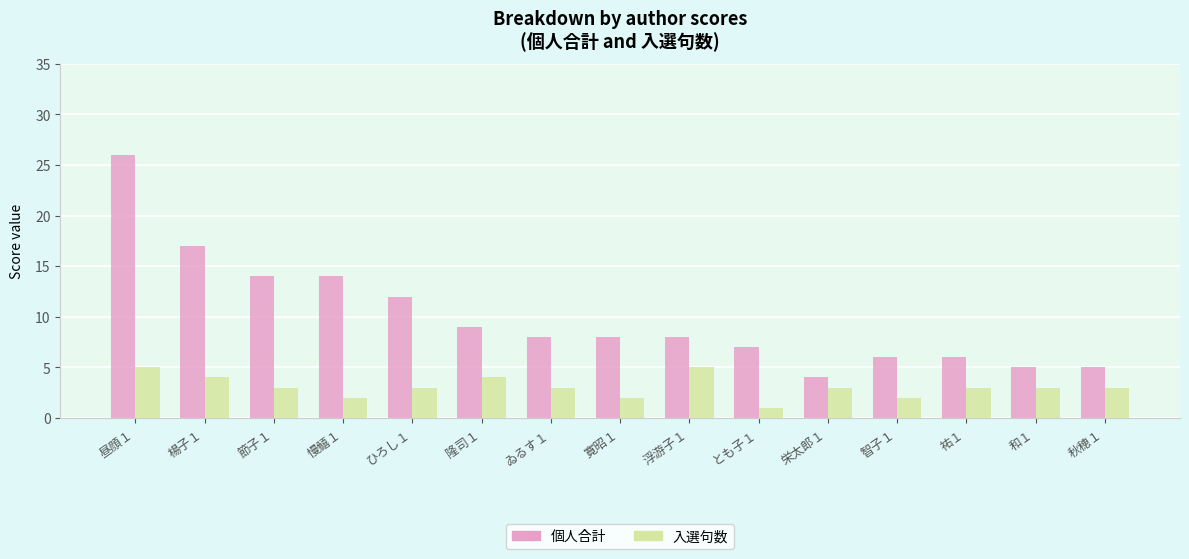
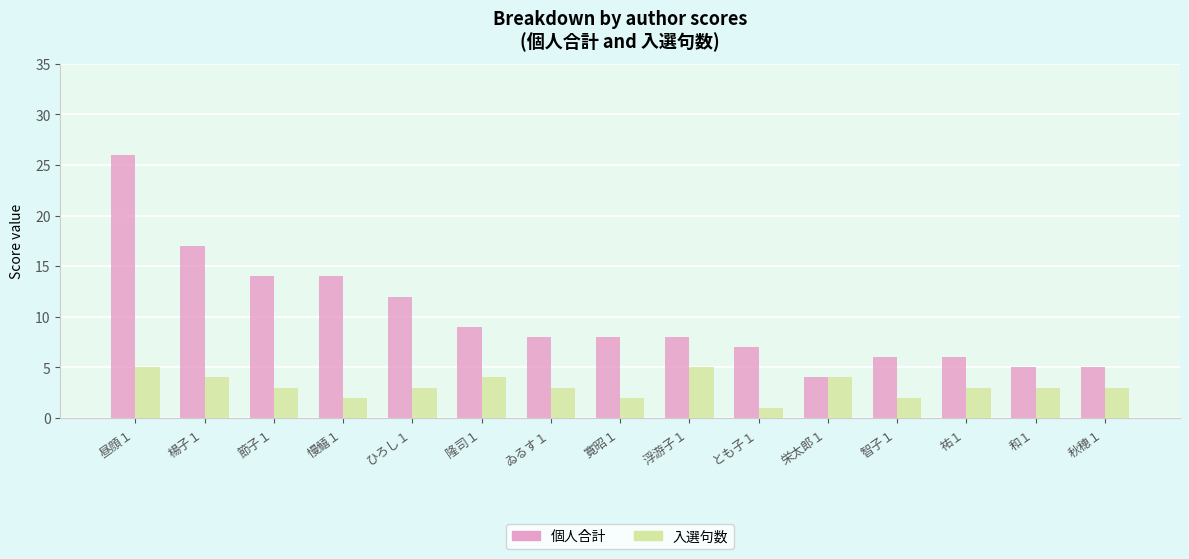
入選句数, 栄太郎１: 3 -> 4
